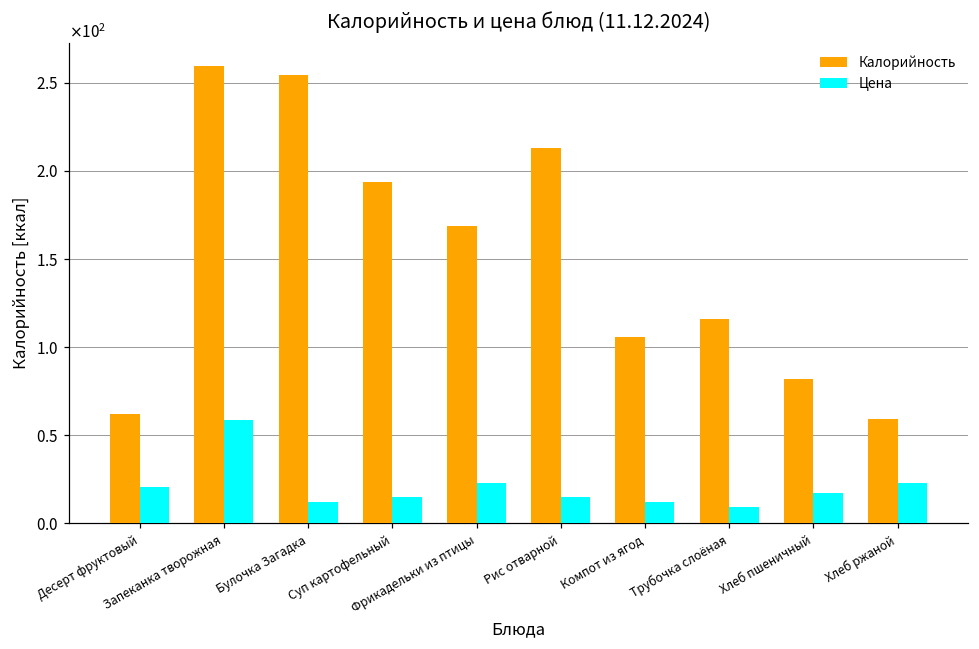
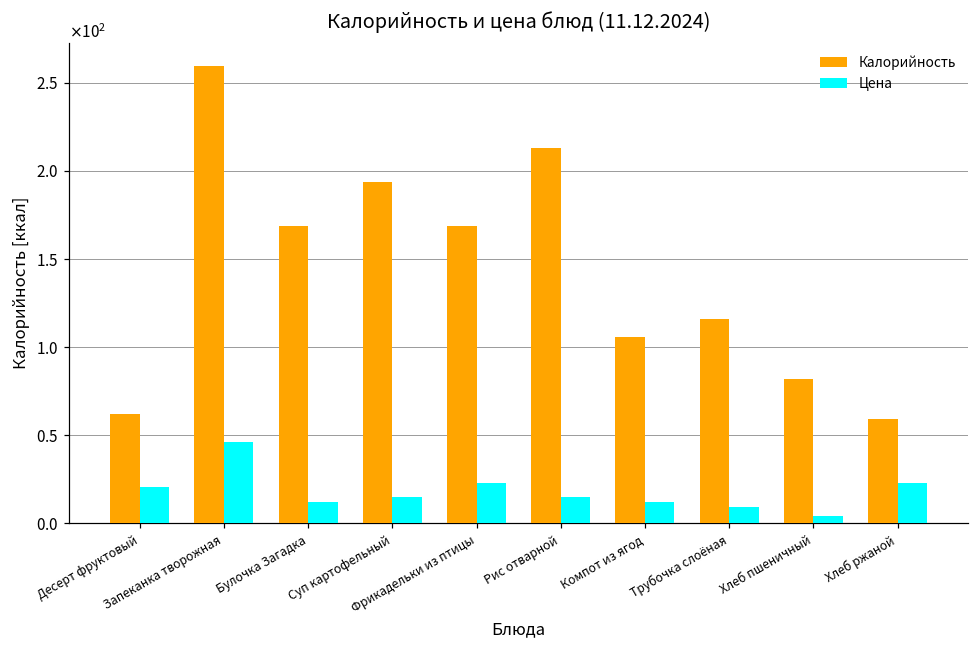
Цена, Запеканка творожная: 59 -> 46
Калорийность, Булочка Загадка: 255 -> 169
Цена, Хлеб пшеничный: 17 -> 4
